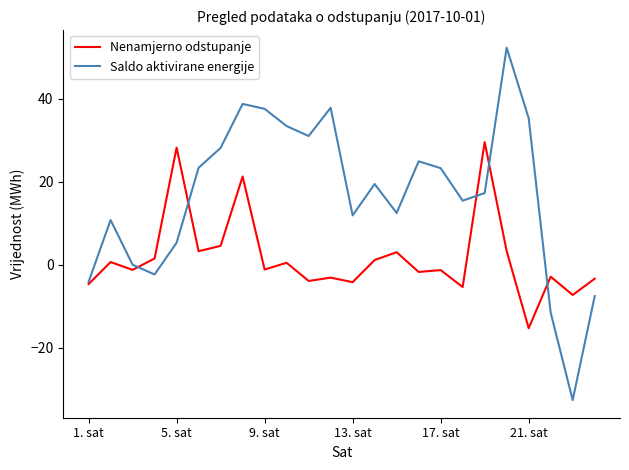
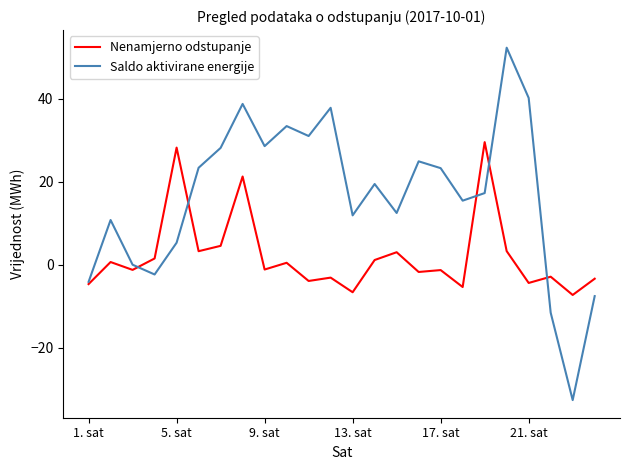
Saldo aktivirane energije, 9. sat: 38 -> 29
Nenamjerno odstupanje, 13. sat: -4 -> -7
Nenamjerno odstupanje, 21. sat: -15 -> -4
Saldo aktivirane energije, 21. sat: 35 -> 40
